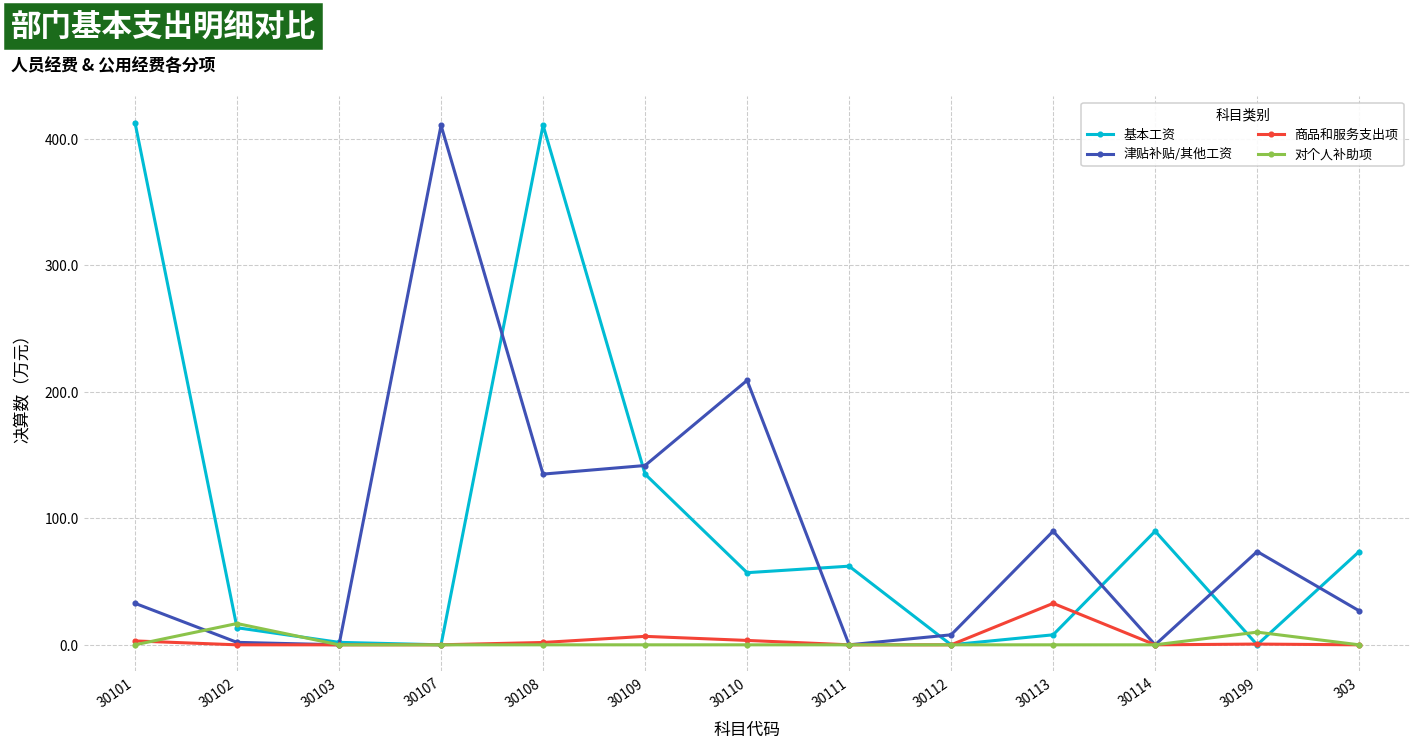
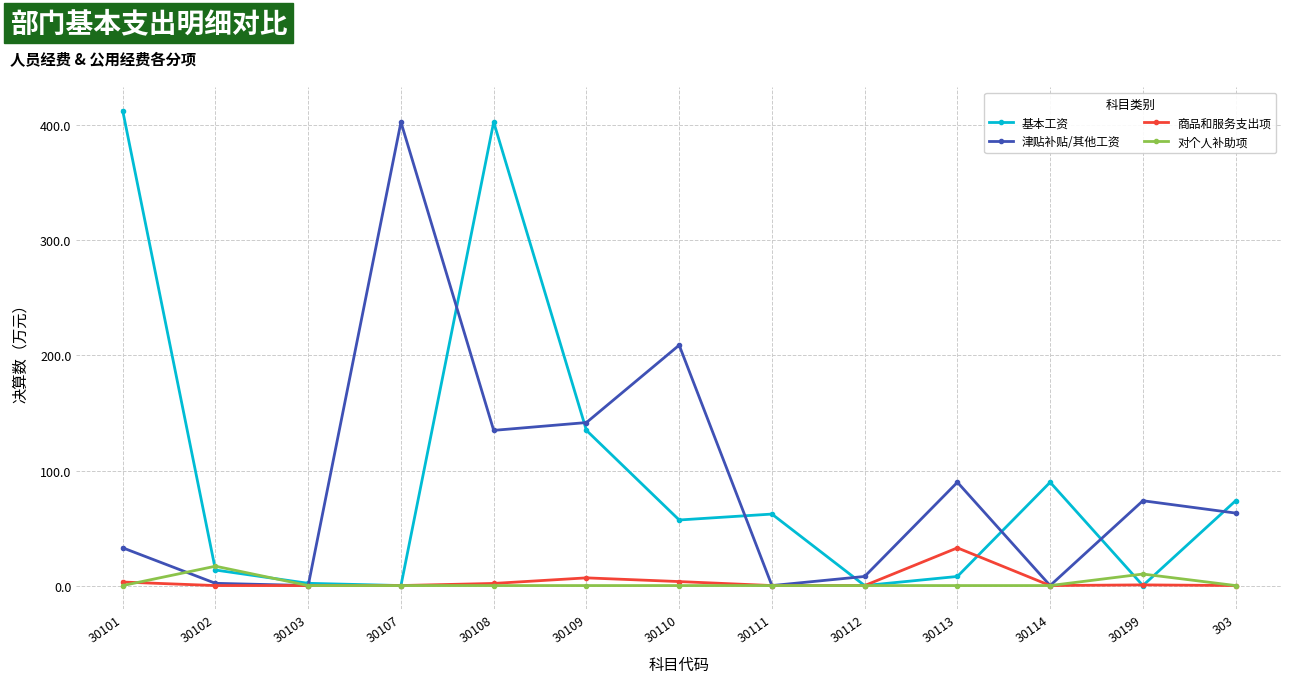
津贴补贴/其他工资, 30107: 411 -> 403
基本工资, 30108: 411 -> 403
津贴补贴/其他工资, 303: 27 -> 63
